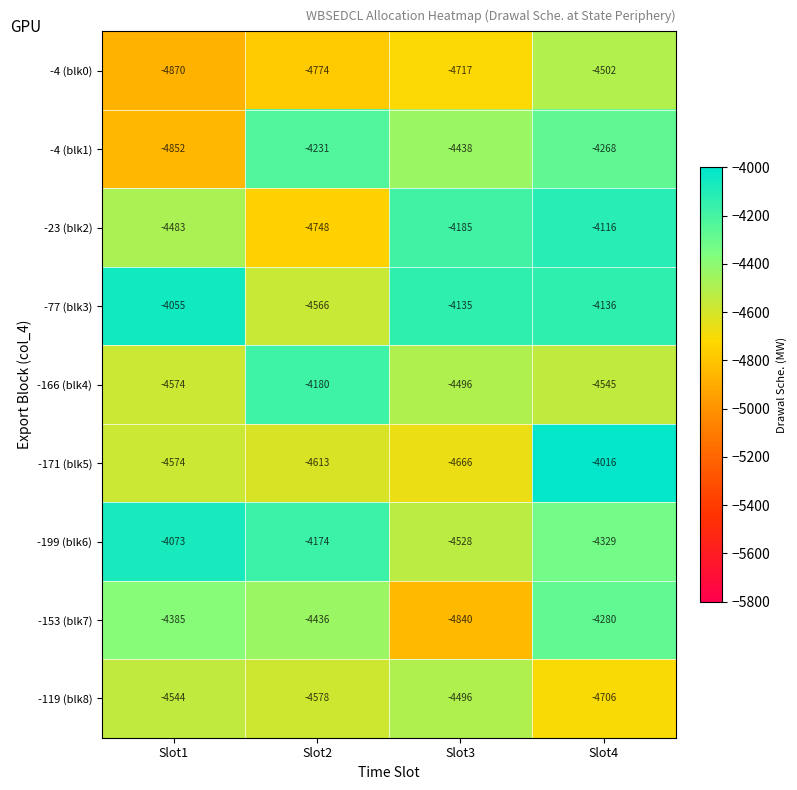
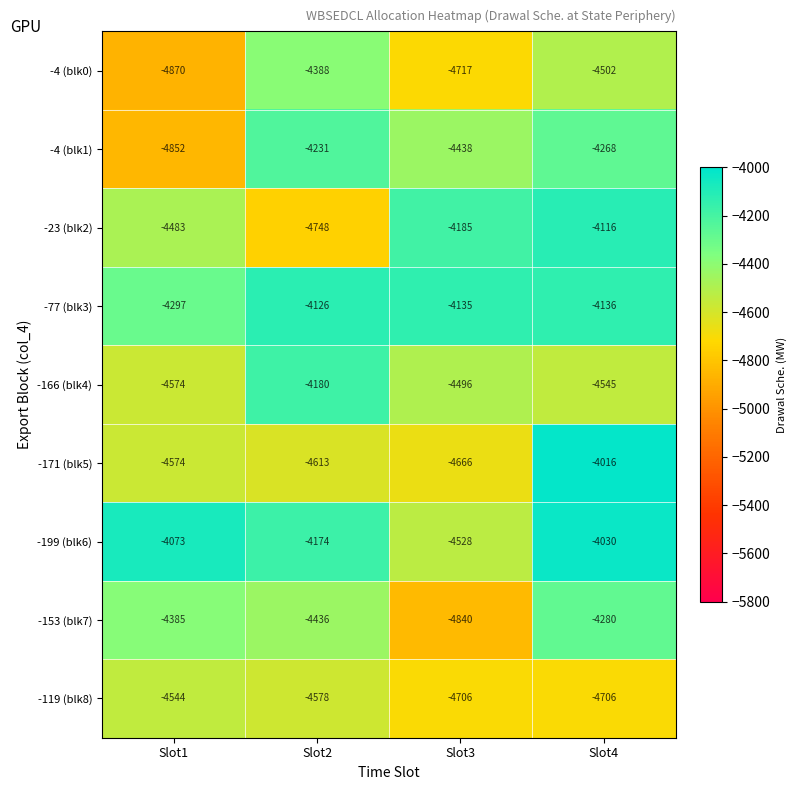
-4 (blk0), Slot2: -4774 -> -4388
-77 (blk3), Slot1: -4055 -> -4297
-77 (blk3), Slot2: -4566 -> -4126
-199 (blk6), Slot4: -4329 -> -4030
-119 (blk8), Slot3: -4496 -> -4706
